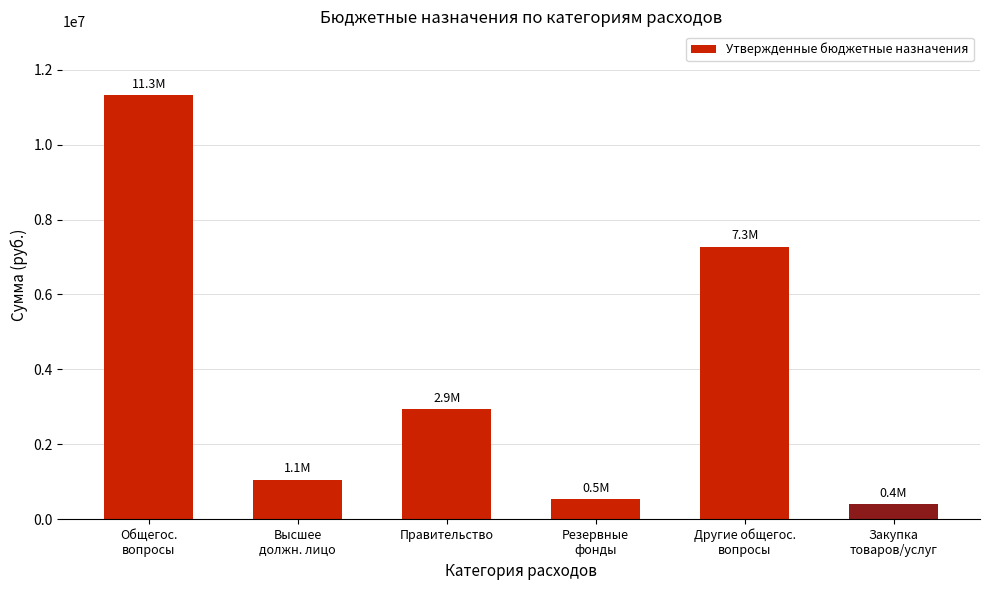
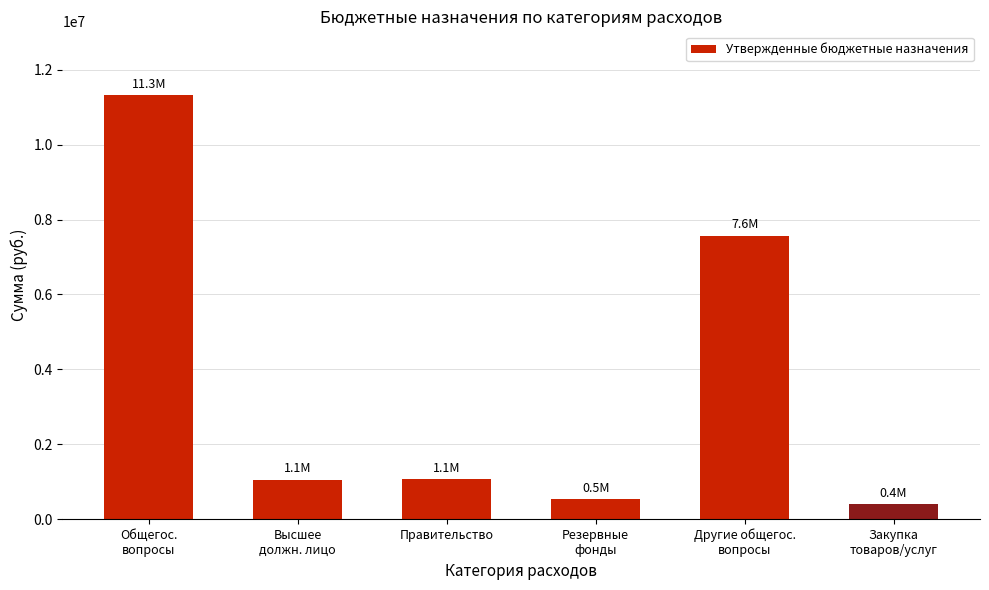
Правительство: 2.9M -> 1.1M
Другие общегос. вопросы: 7.3M -> 7.6M
